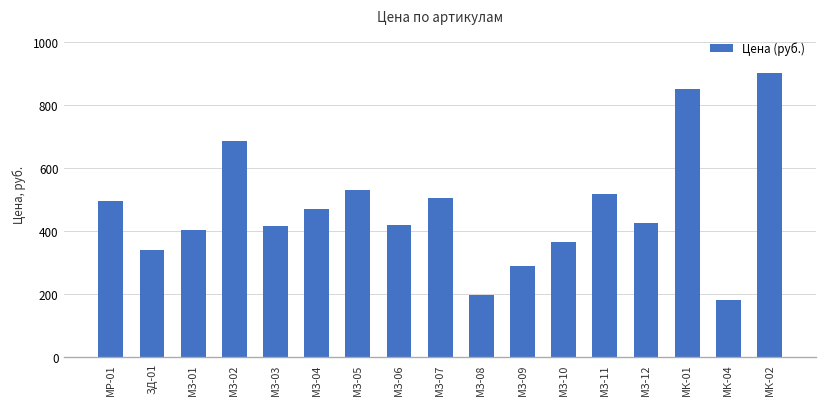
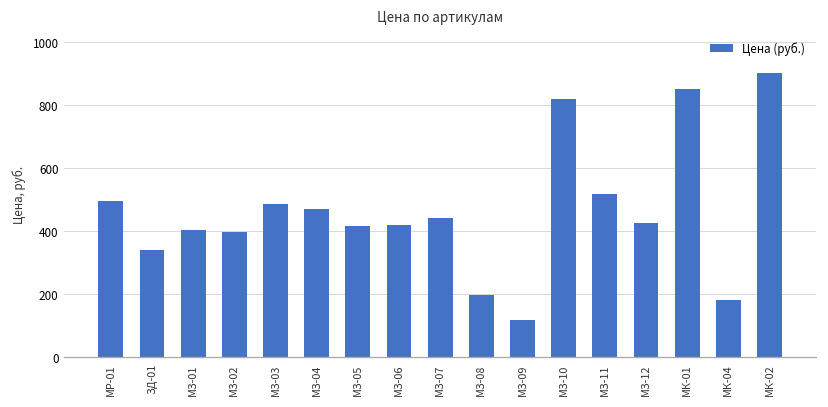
МЗ-02: 690 -> 400
МЗ-03: 420 -> 480
МЗ-05: 530 -> 420
МЗ-07: 510 -> 440
МЗ-09: 290 -> 120
МЗ-10: 360 -> 820
